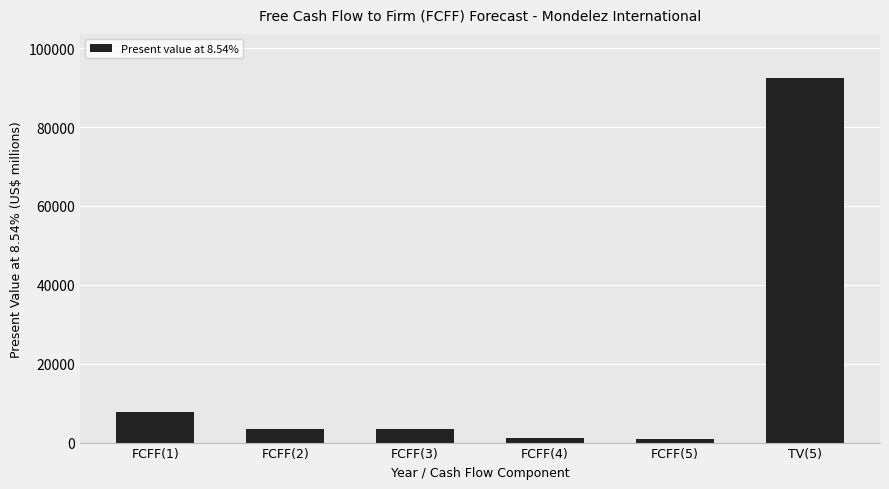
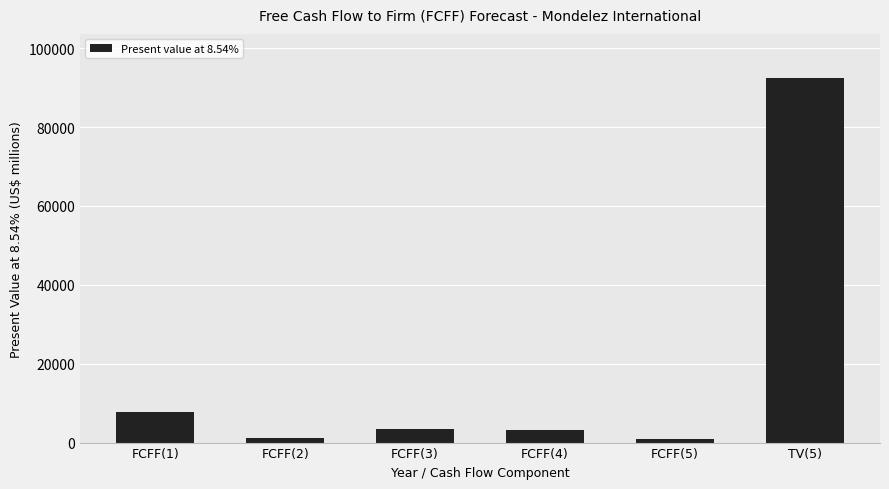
FCFF(2): 4000 -> 1000
FCFF(4): 1000 -> 3000
